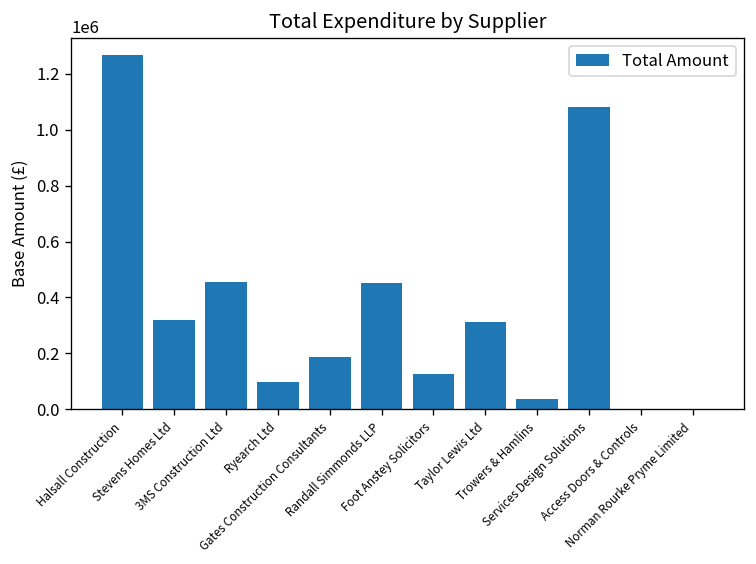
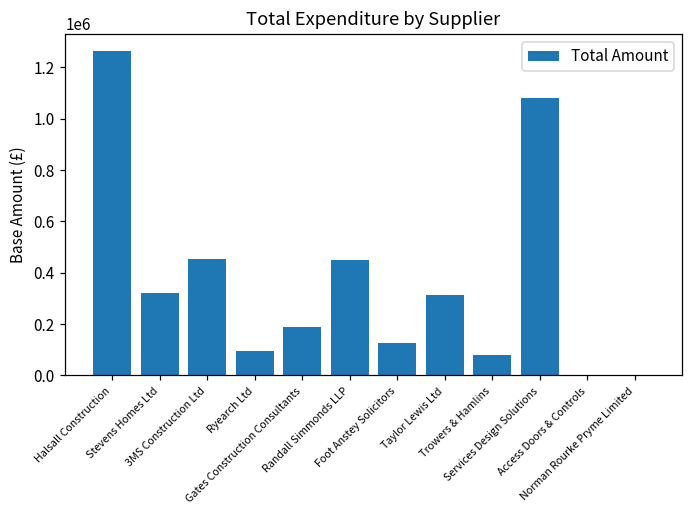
Trowers & Hamlins: 40000 -> 80000
